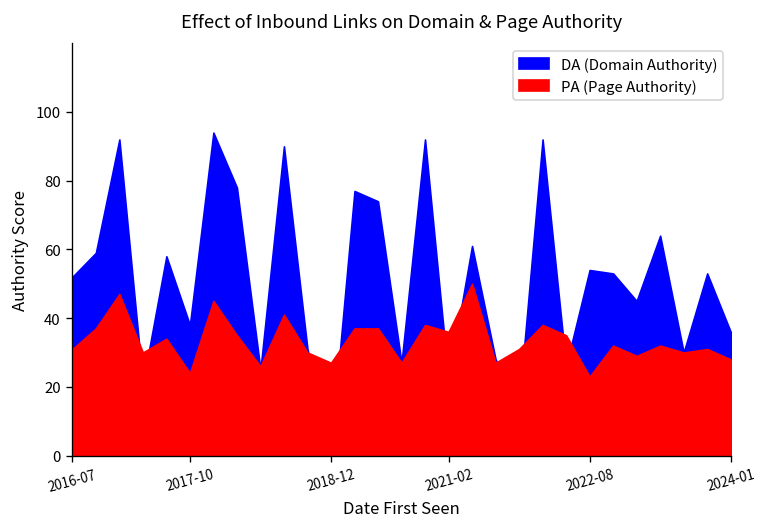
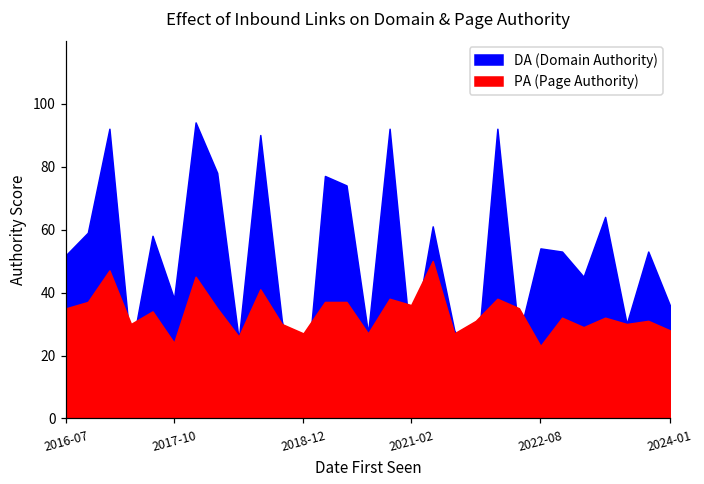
PA (Page Authority), 2016-07: 31 -> 35
